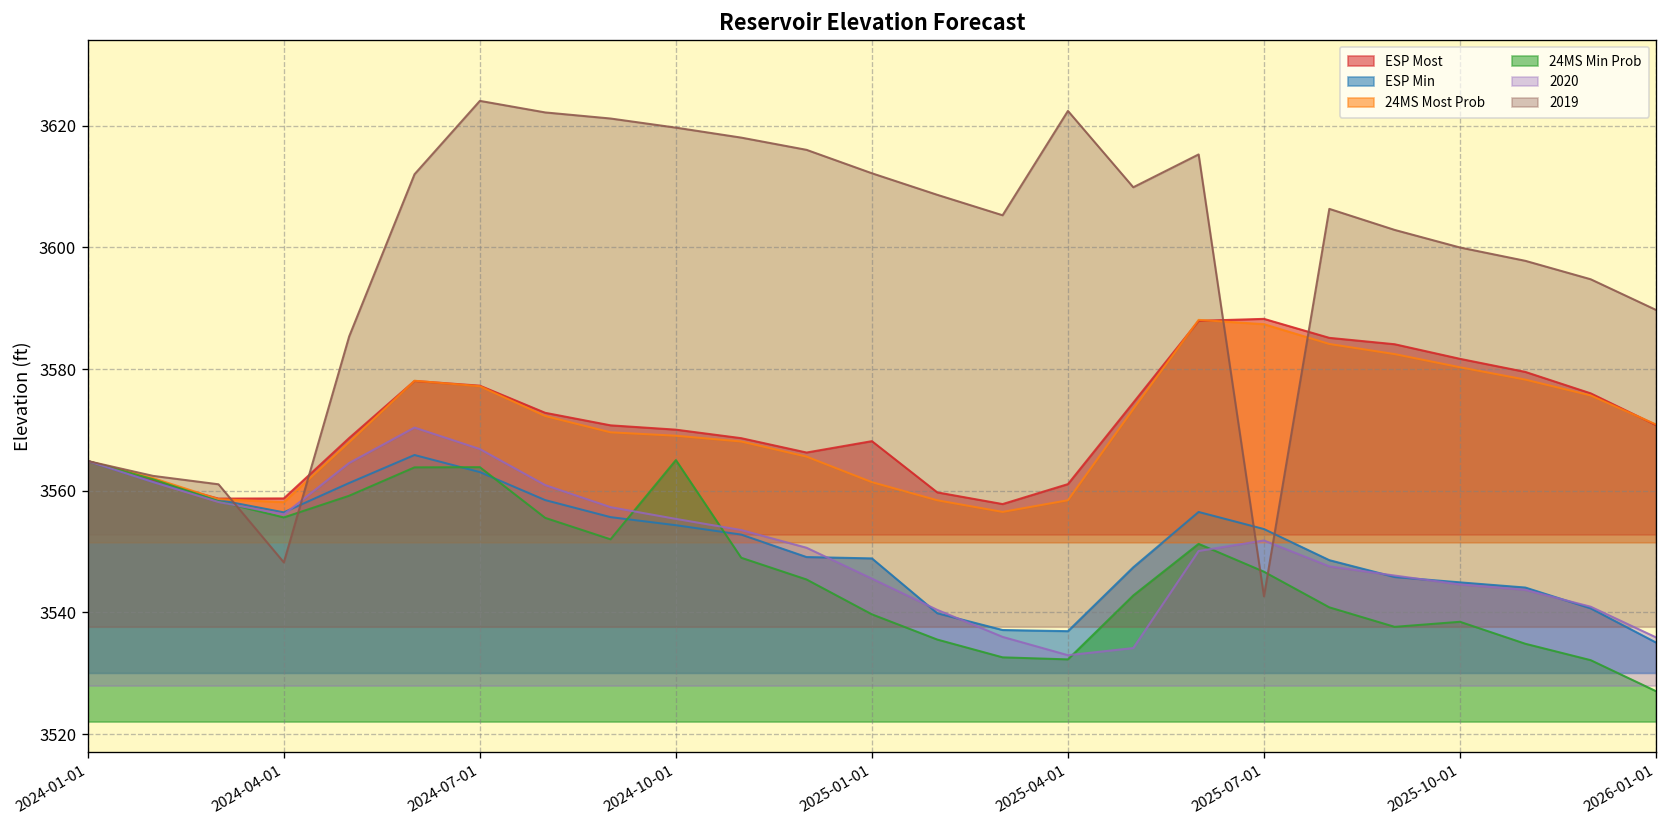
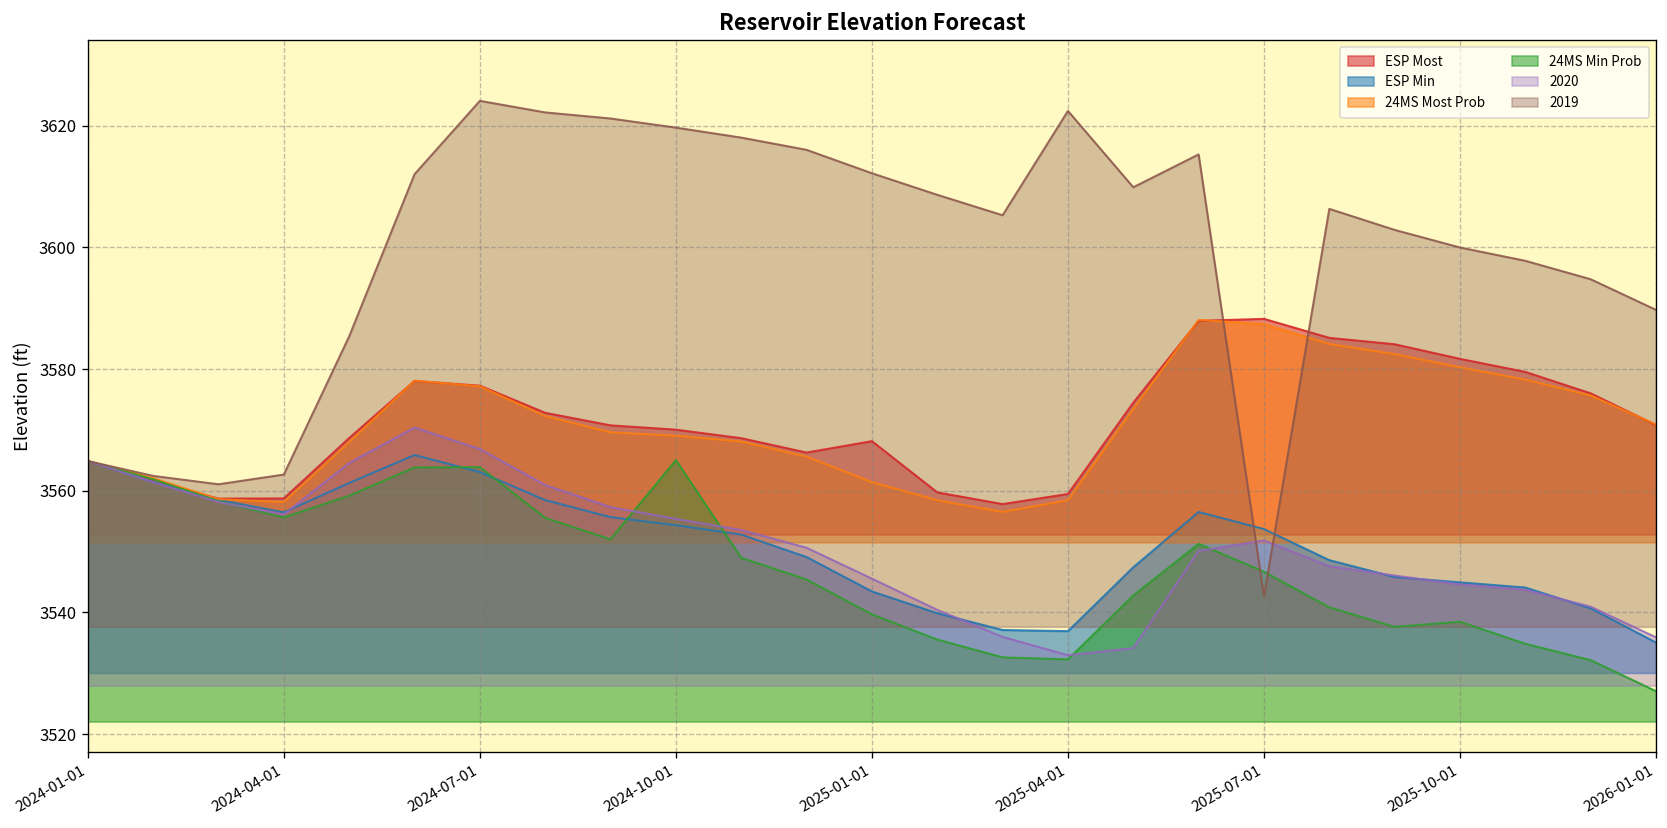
2019, 2024-04-01: 3548 -> 3563
ESP Min, 2025-01-01: 3549 -> 3543
ESP Most, 2025-04-01: 3561 -> 3559
